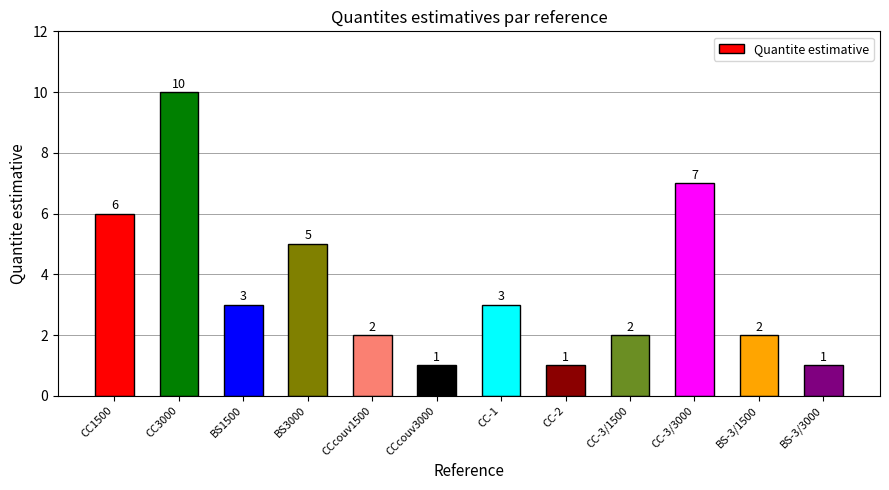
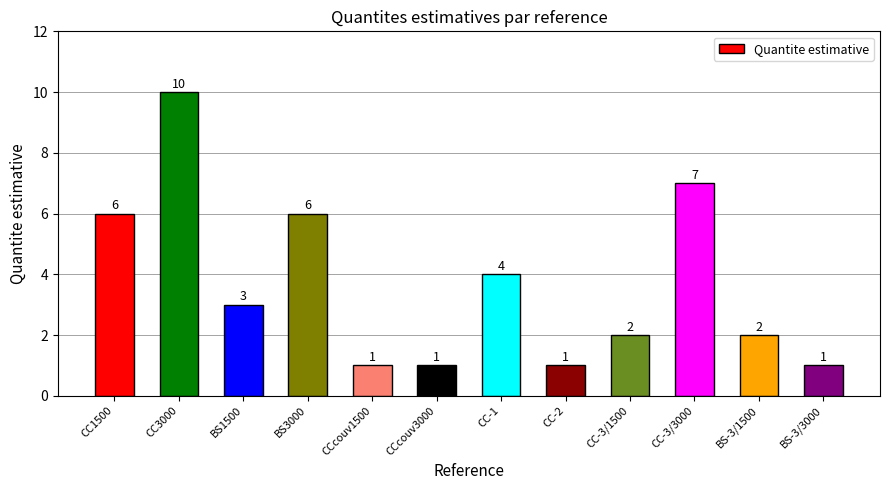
BS3000: 5 -> 6
CCcouv1500: 2 -> 1
CC-1: 3 -> 4
